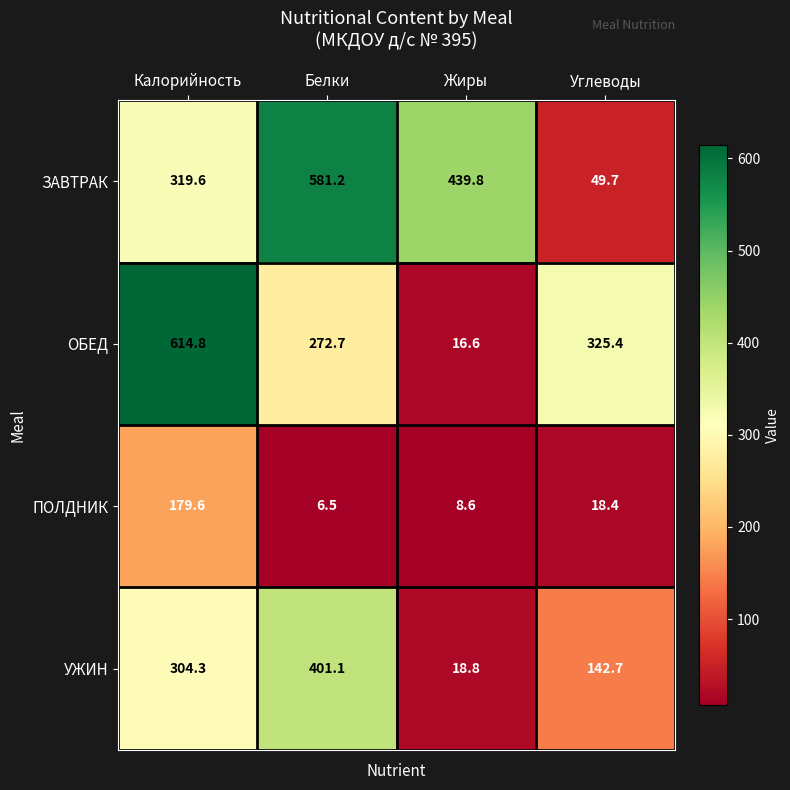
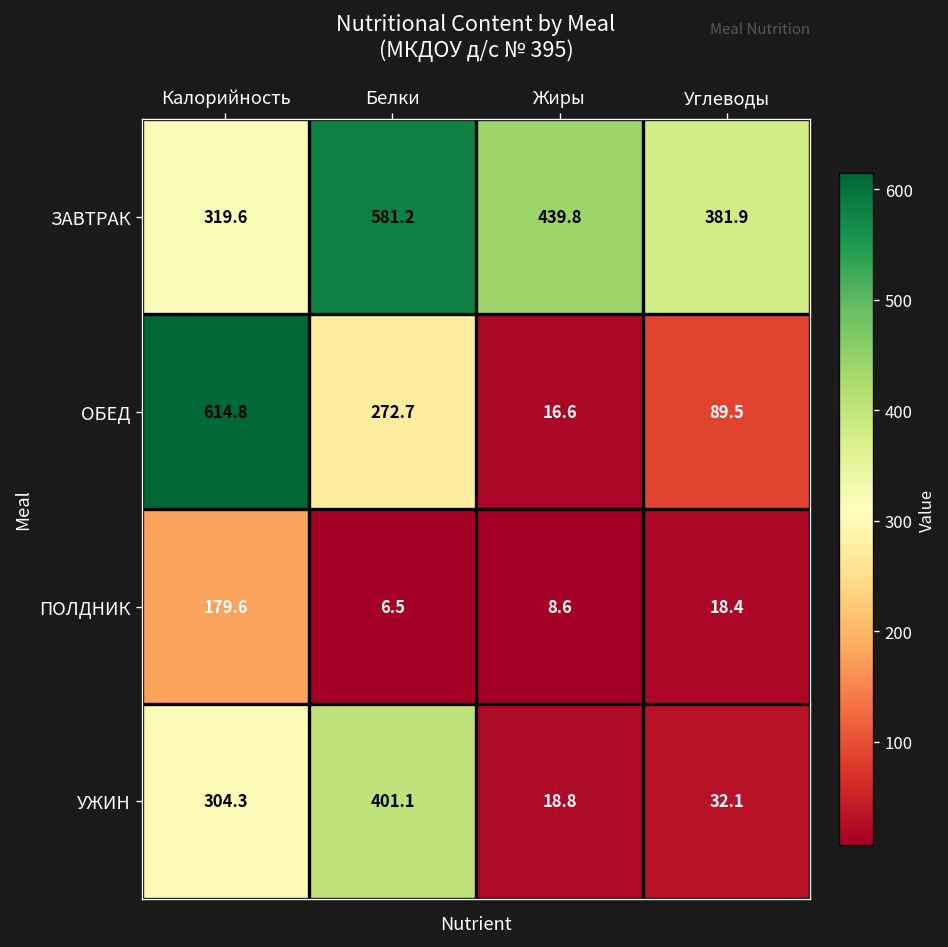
ЗАВТРАК, Углеводы: 49.7 -> 381.9
ОБЕД, Углеводы: 325.4 -> 89.5
УЖИН, Углеводы: 142.7 -> 32.1
